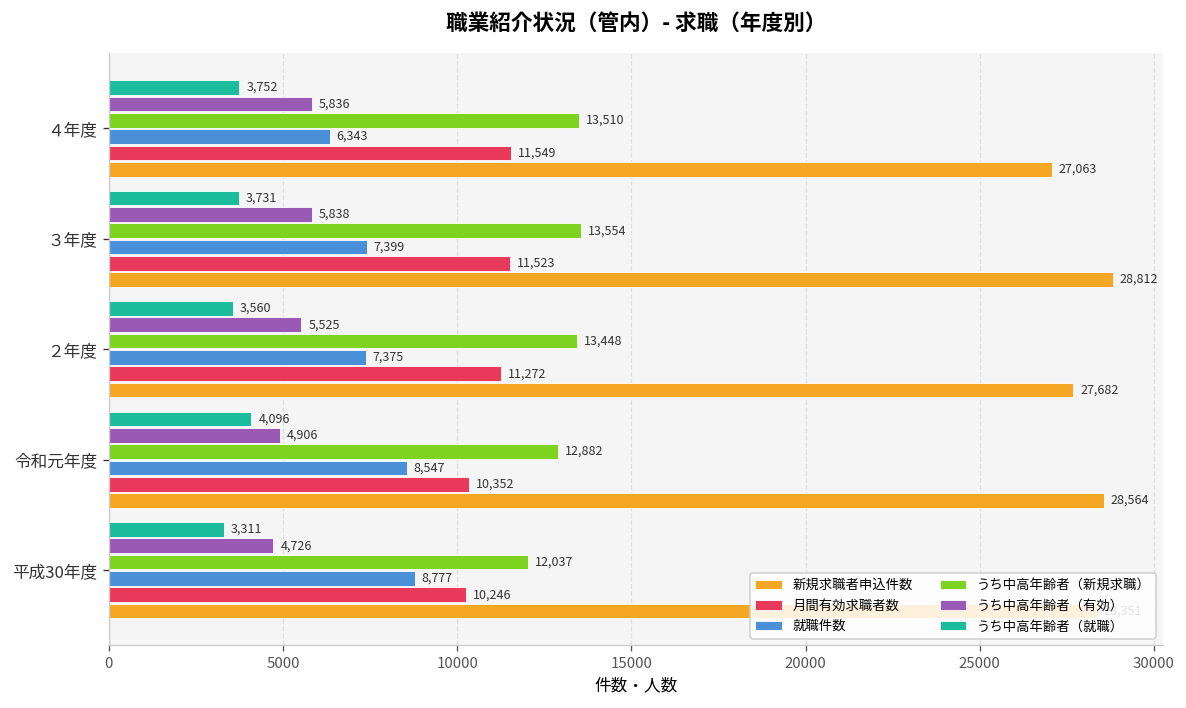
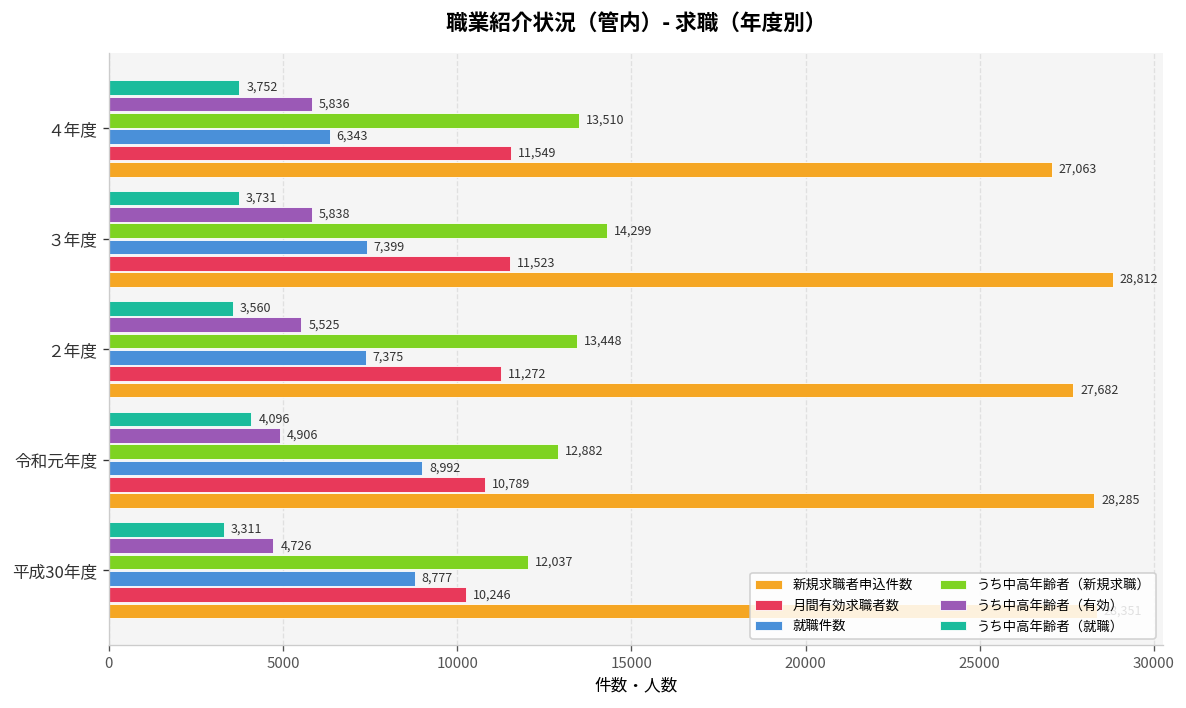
うち中高年齢者（新規求職）, ３年度: 13,554 -> 14,299
就職件数, 令和元年度: 8,547 -> 8,992
月間有効求職者数, 令和元年度: 10,352 -> 10,789
新規求職者申込件数, 令和元年度: 28,564 -> 28,285
